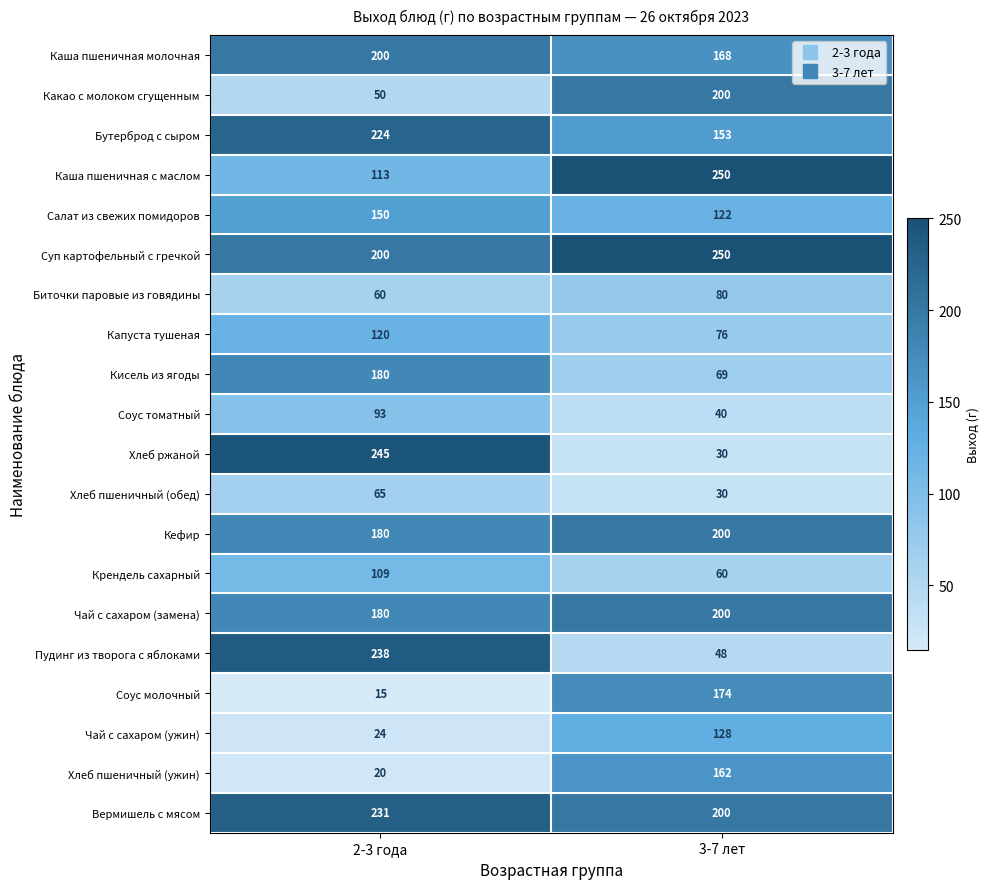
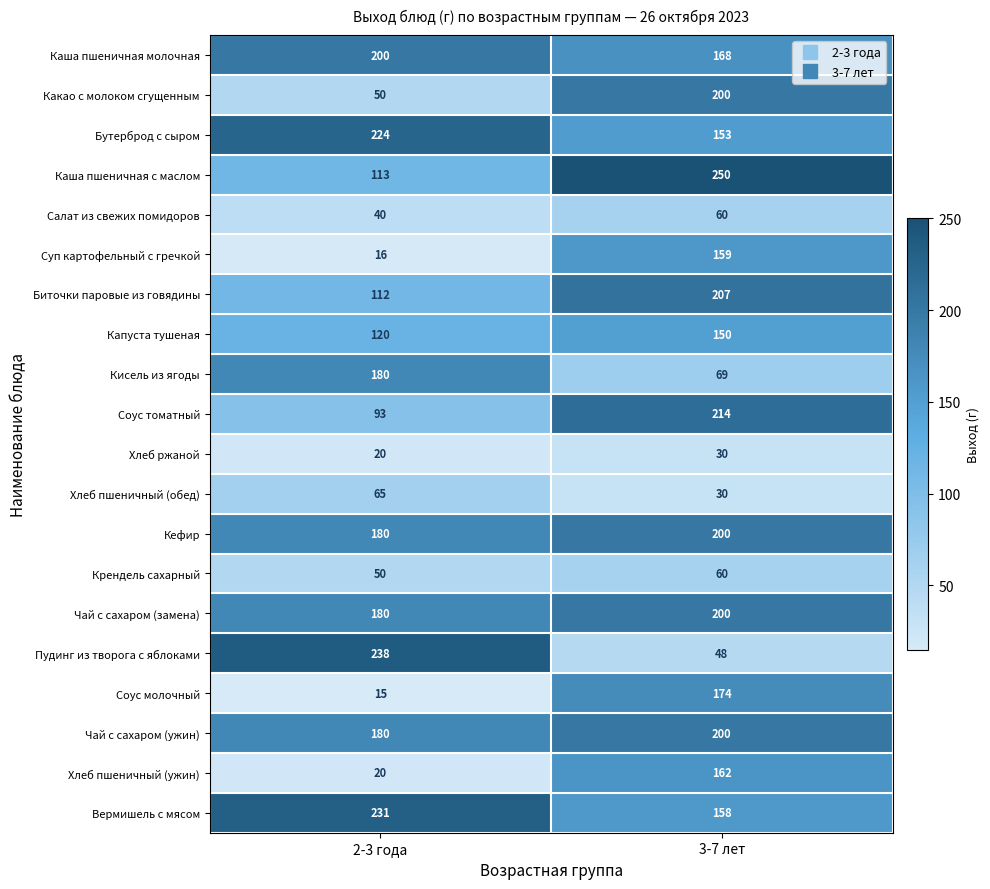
Салат из свежих помидоров, 2-3 года: 150 -> 40
Салат из свежих помидоров, 3-7 лет: 122 -> 60
Суп картофельный с гречкой, 2-3 года: 200 -> 16
Суп картофельный с гречкой, 3-7 лет: 250 -> 159
Биточки паровые из говядины, 2-3 года: 60 -> 112
Биточки паровые из говядины, 3-7 лет: 80 -> 207
Капуста тушеная, 3-7 лет: 76 -> 150
Соус томатный, 3-7 лет: 40 -> 214
Хлеб ржаной, 2-3 года: 245 -> 20
Крендель сахарный, 2-3 года: 109 -> 50
Чай с сахаром (ужин), 2-3 года: 24 -> 180
Чай с сахаром (ужин), 3-7 лет: 128 -> 200
Вермишель с мясом, 3-7 лет: 200 -> 158
